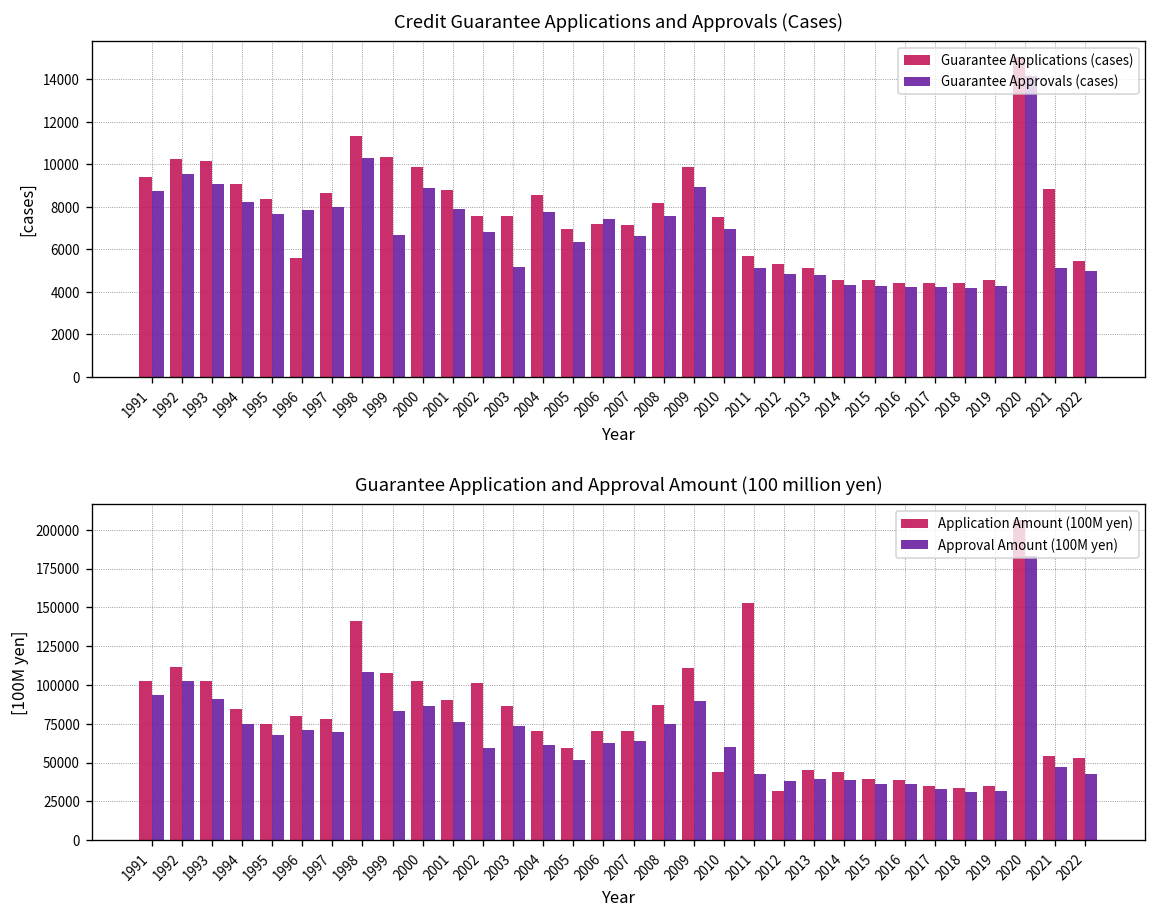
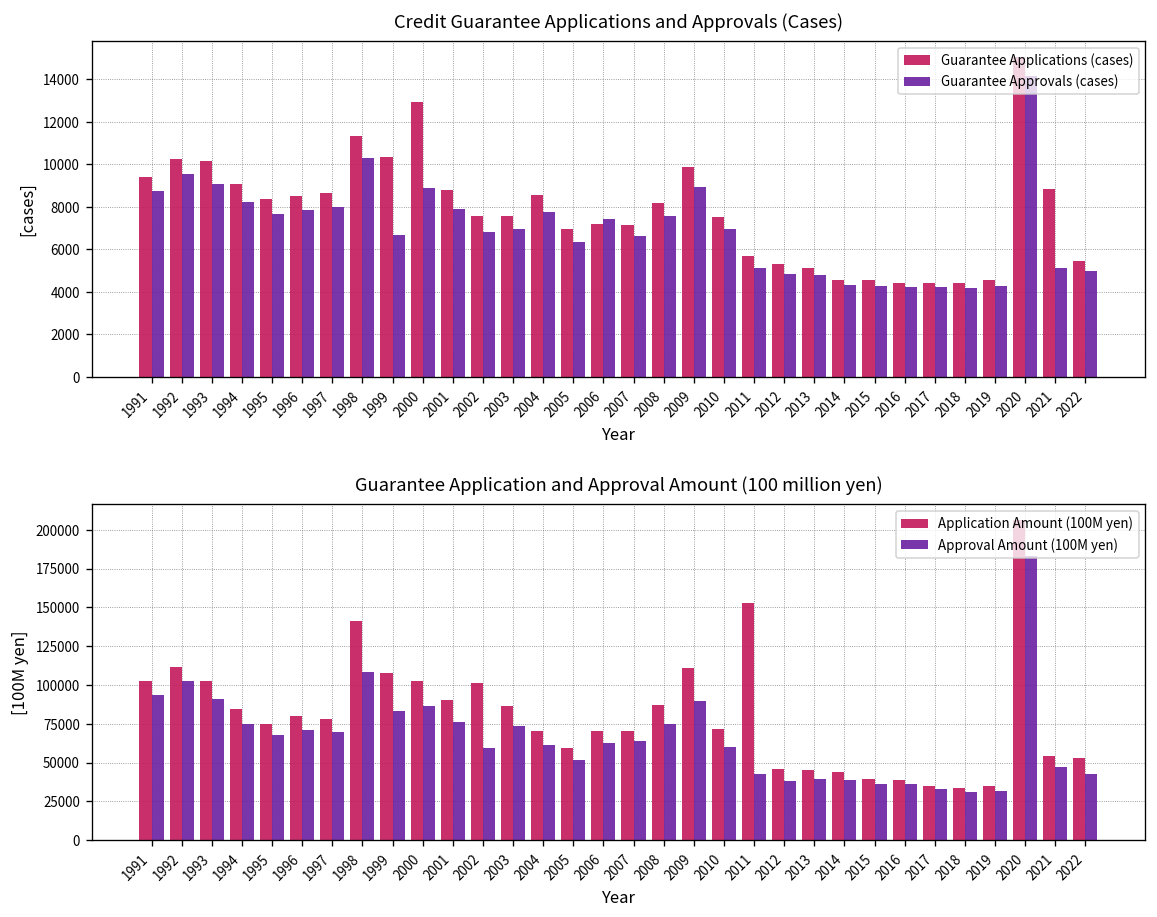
Credit Guarantee Applications and Approvals (Cases), Guarantee Applications (cases), 1996: 5600 -> 8500
Credit Guarantee Applications and Approvals (Cases), Guarantee Applications (cases), 2000: 9900 -> 12900
Credit Guarantee Applications and Approvals (Cases), Guarantee Approvals (cases), 2003: 5200 -> 7000
Guarantee Application and Approval Amount (100 million yen), Application Amount (100M yen), 2010: 44000 -> 72000
Guarantee Application and Approval Amount (100 million yen), Application Amount (100M yen), 2012: 32000 -> 46000
